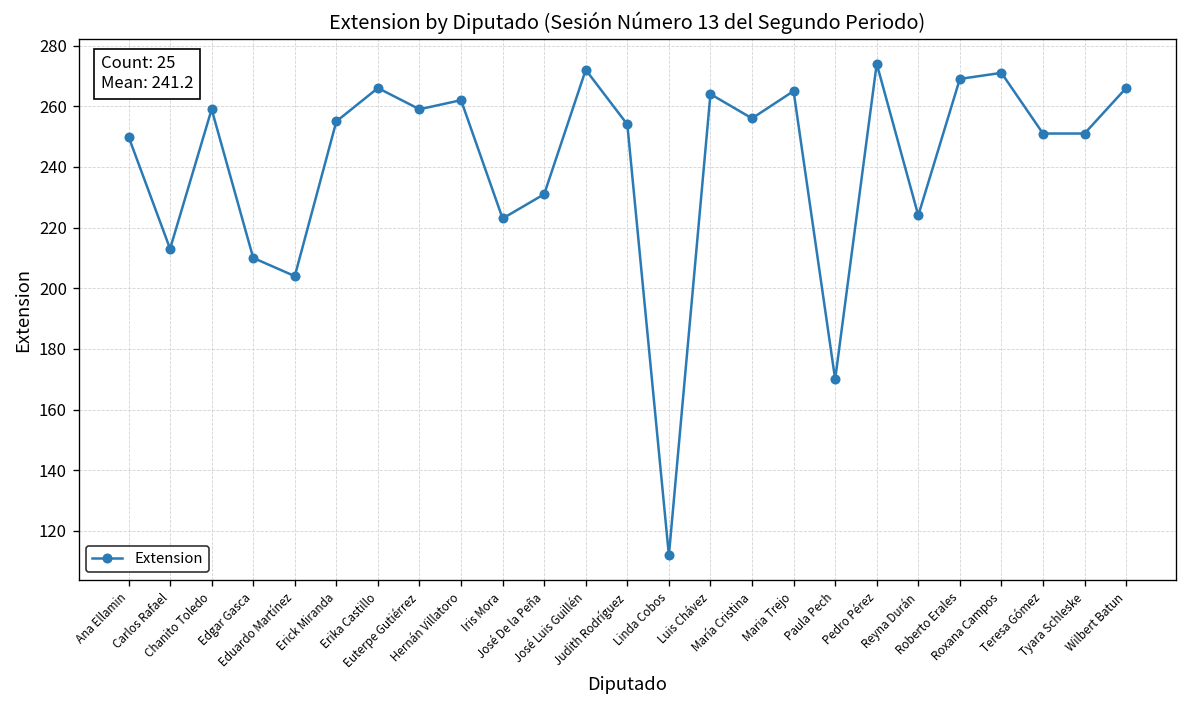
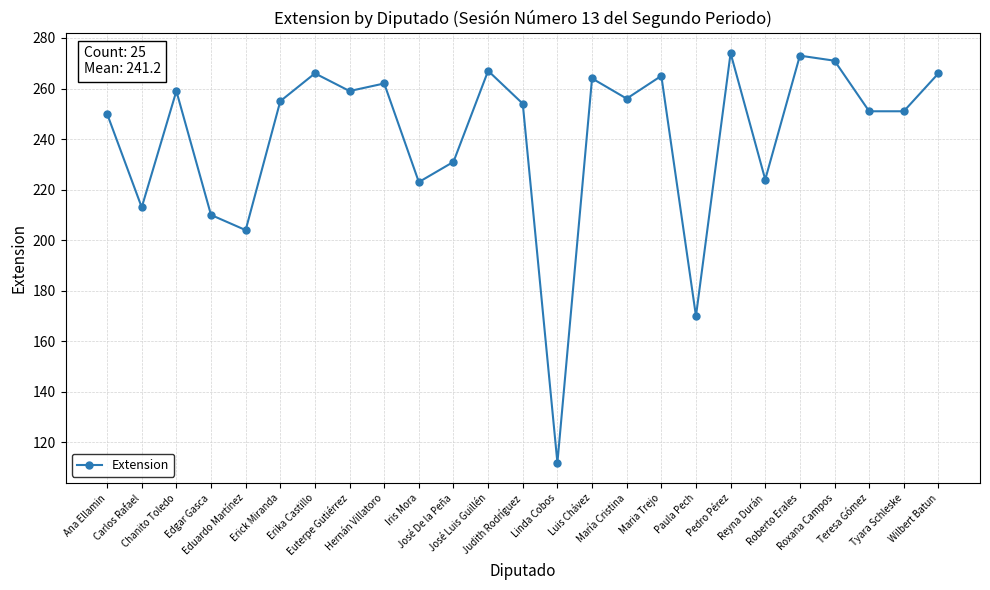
José Luis Guillén: 272 -> 267
Roberto Erales: 269 -> 273
